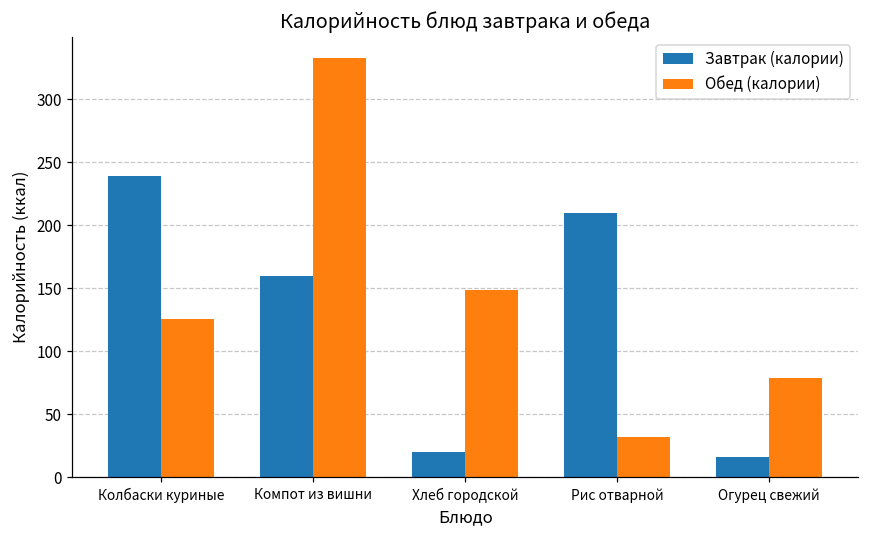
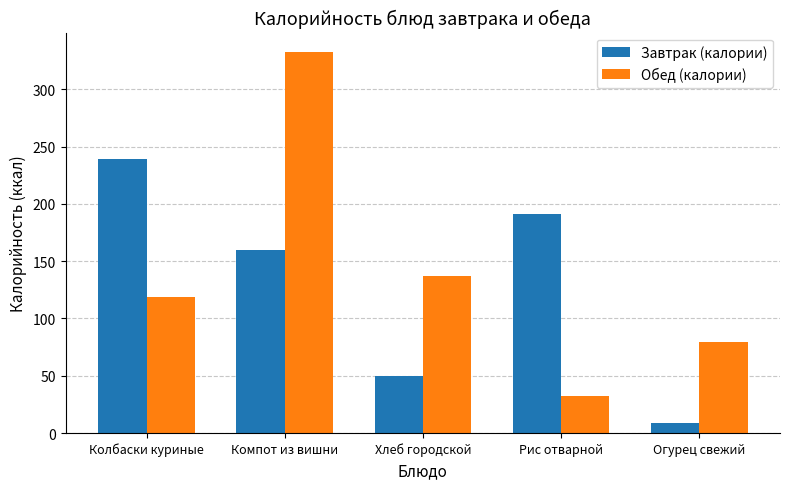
Обед (калории), Колбаски куриные: 126 -> 118
Завтрак (калории), Хлеб городской: 21 -> 50
Обед (калории), Хлеб городской: 149 -> 137
Завтрак (калории), Рис отварной: 210 -> 191
Завтрак (калории), Огурец свежий: 16 -> 8
